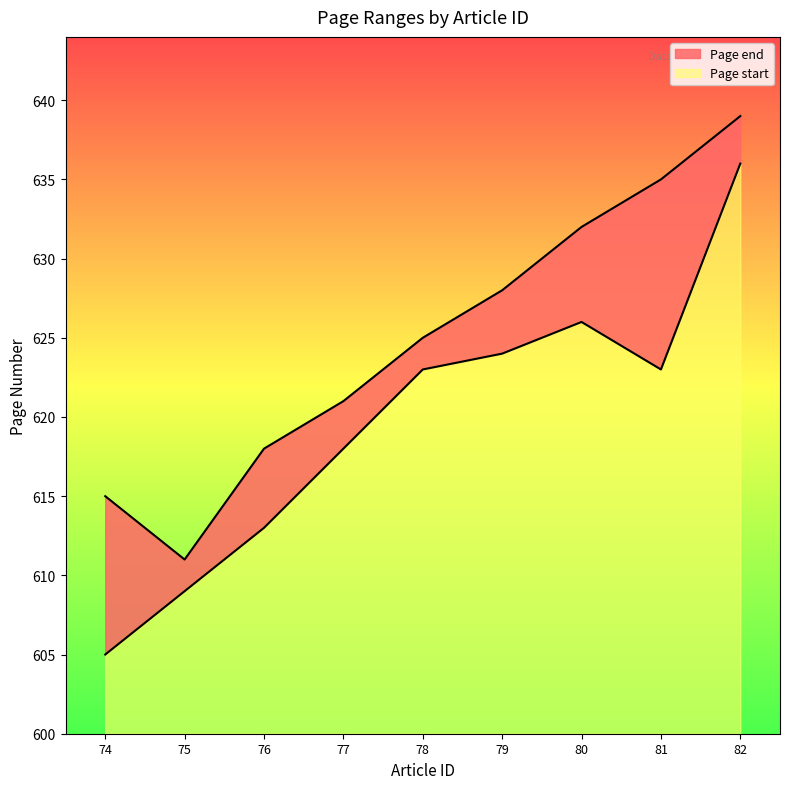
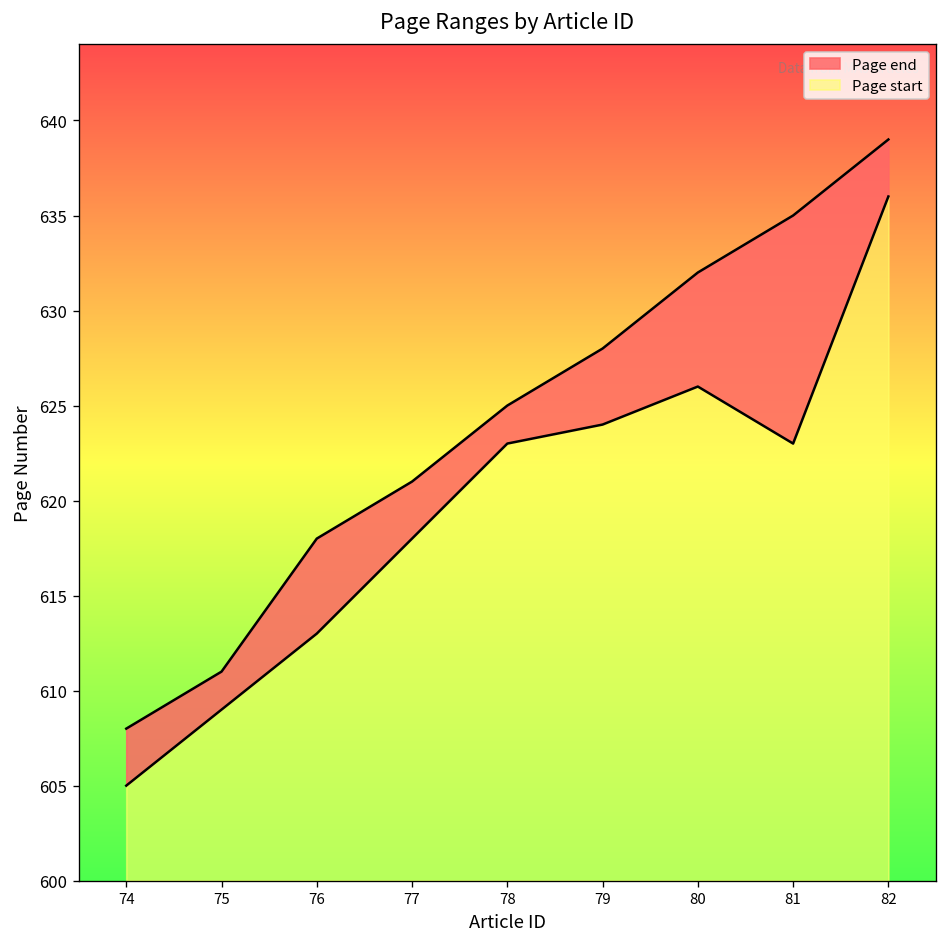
Page end, 74: 615 -> 608
